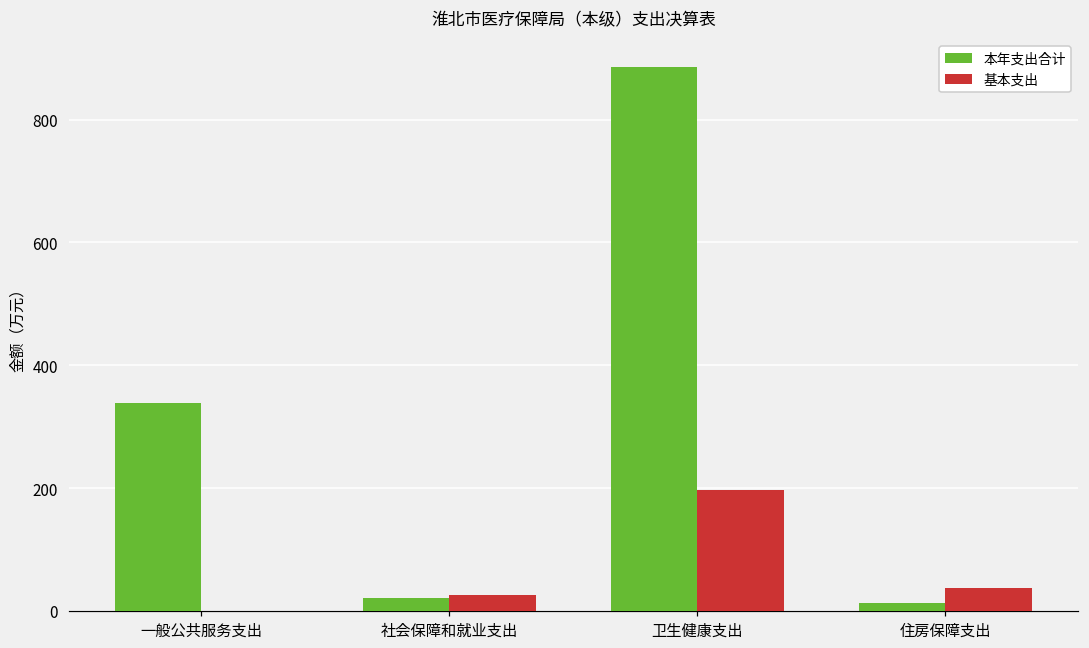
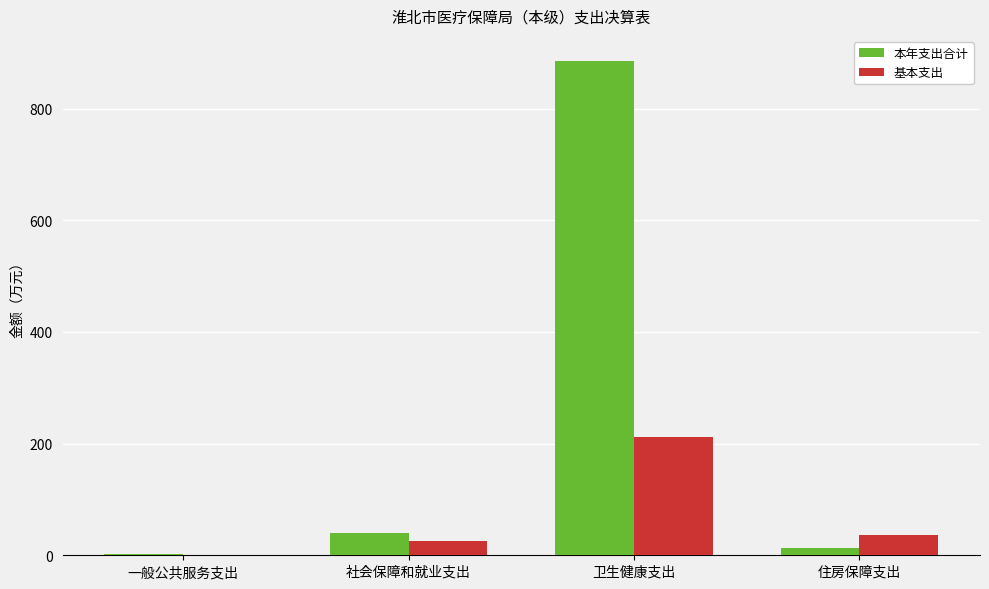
本年支出合计, 一般公共服务支出: 340 -> 0
本年支出合计, 社会保障和就业支出: 20 -> 40
基本支出, 卫生健康支出: 200 -> 210
